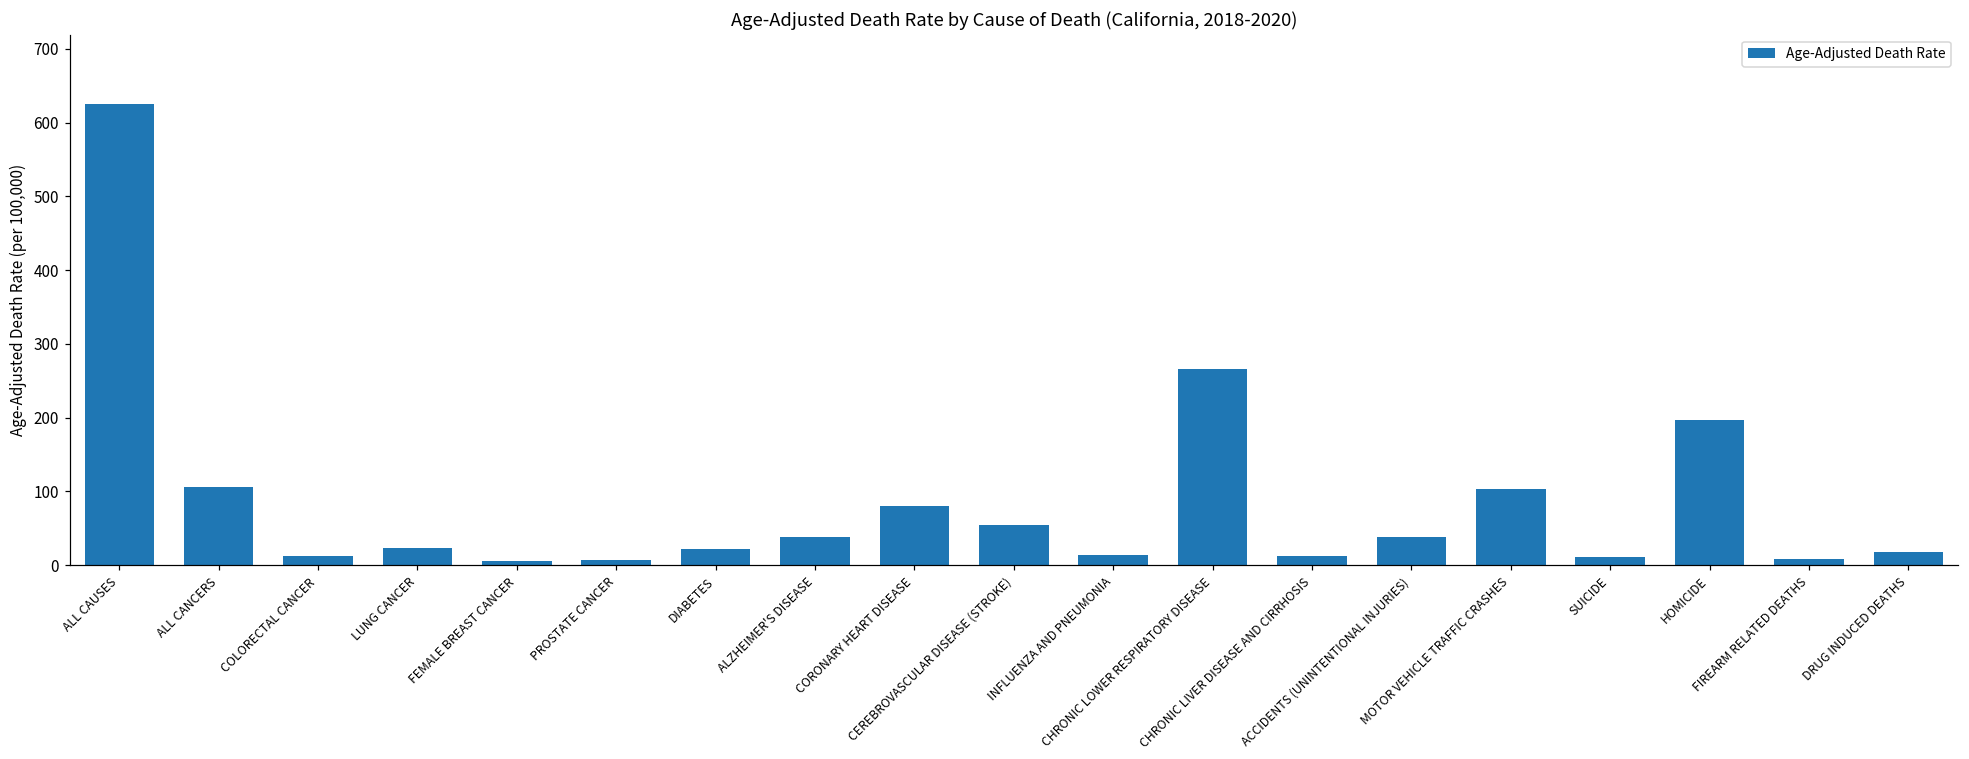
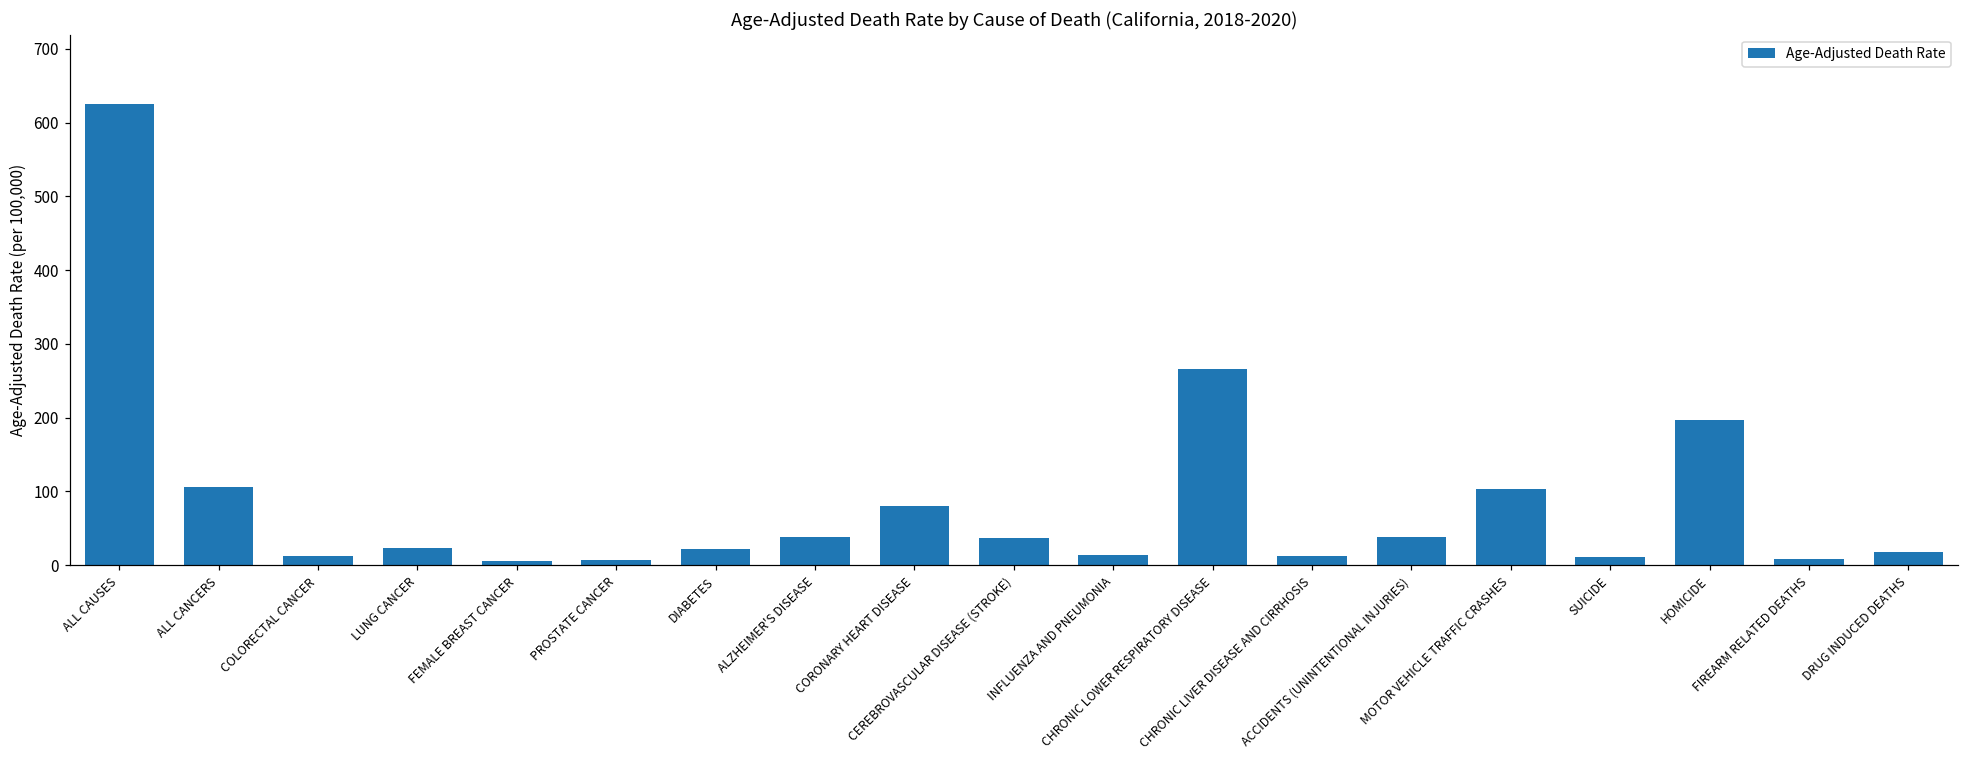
CEREBROVASCULAR DISEASE (STROKE): 50 -> 40
